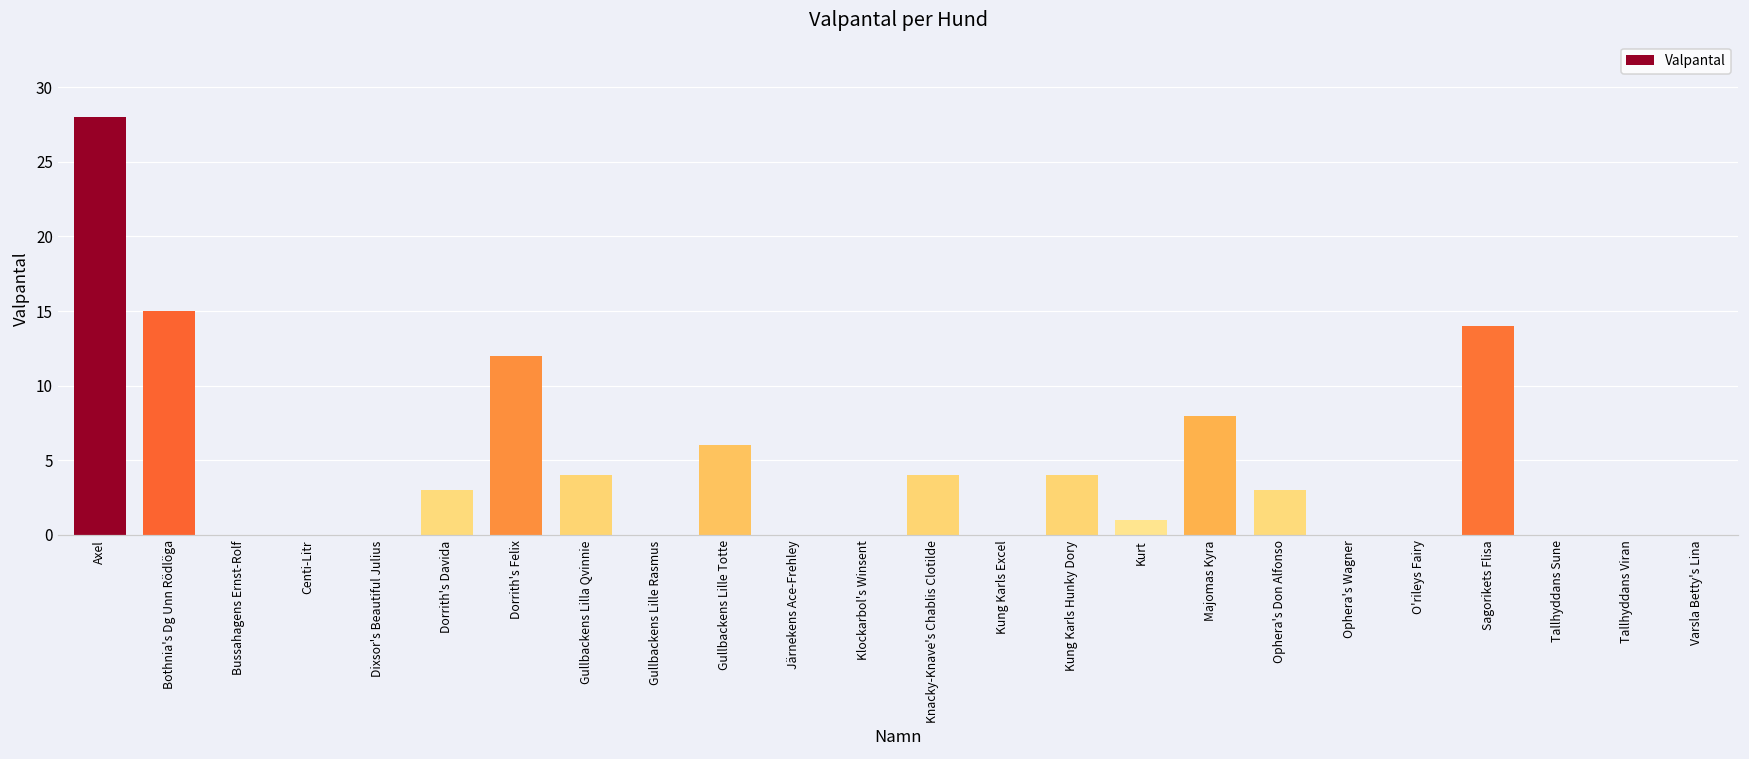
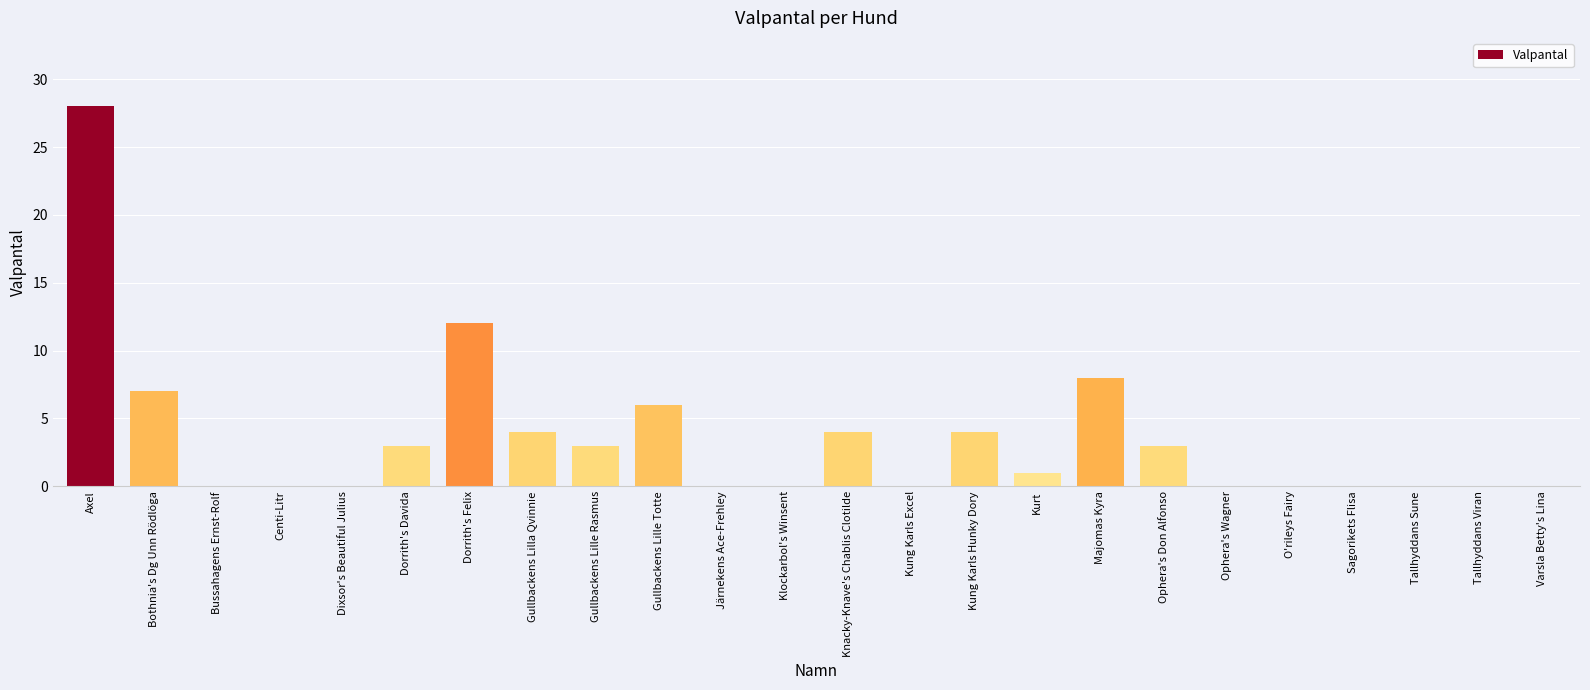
Bothnia's Dg Unn Rödlöga: 15 -> 7
Gullbackens Lille Rasmus: 0 -> 3
Sagorikets Flisa: 14 -> 0
